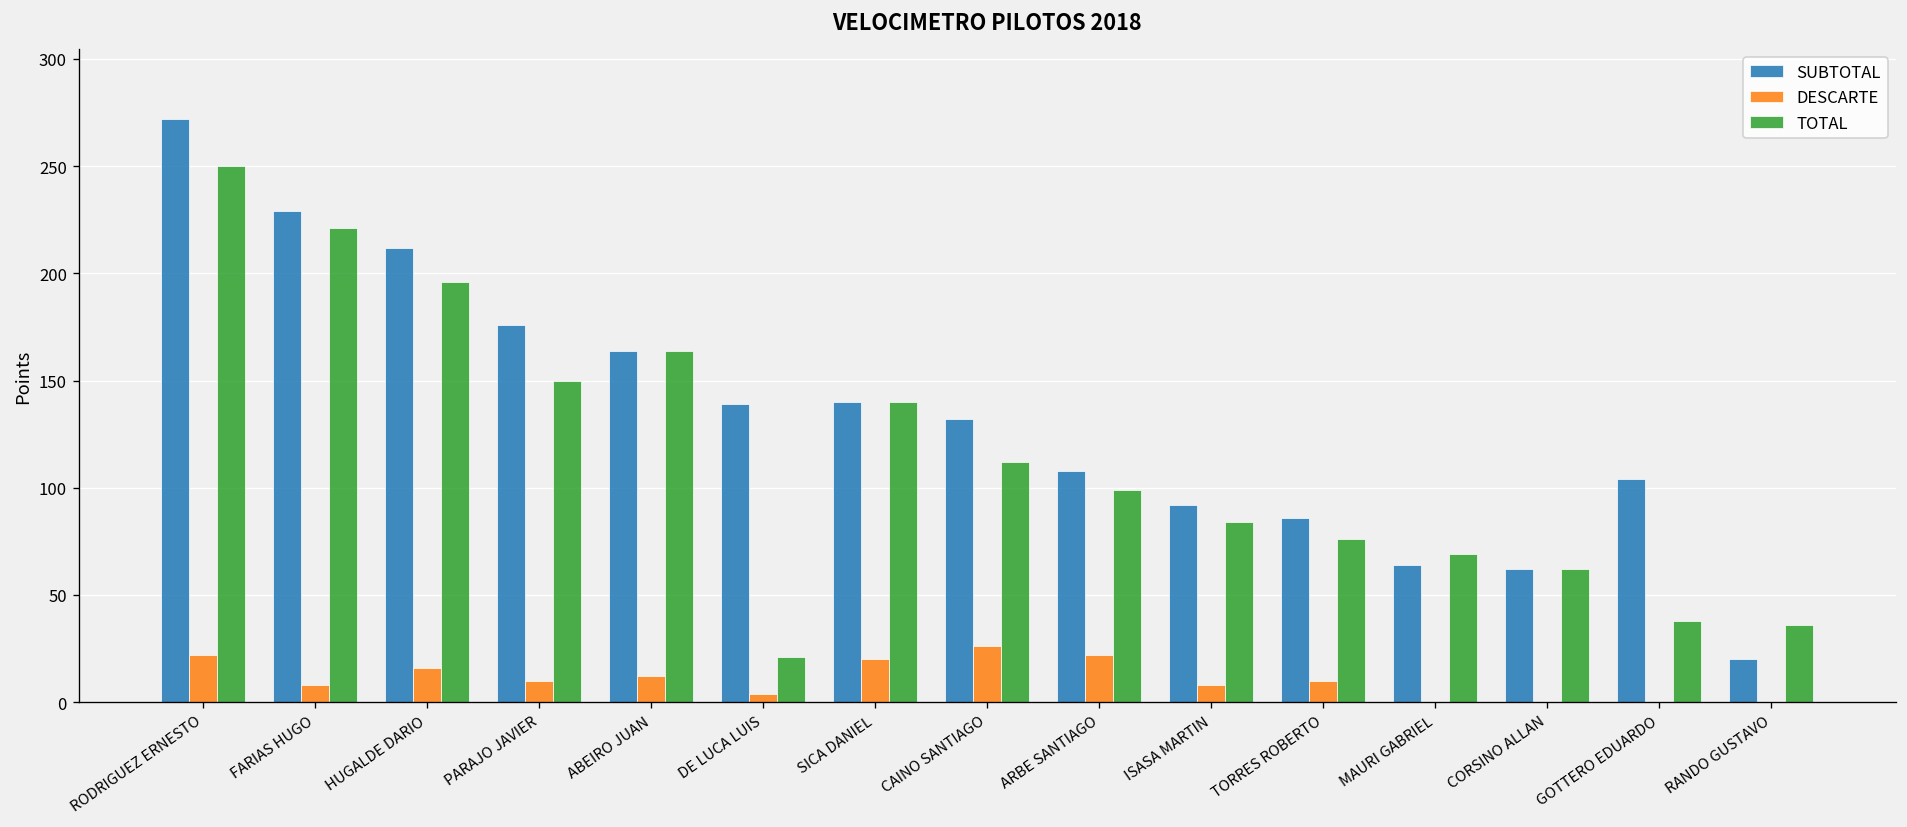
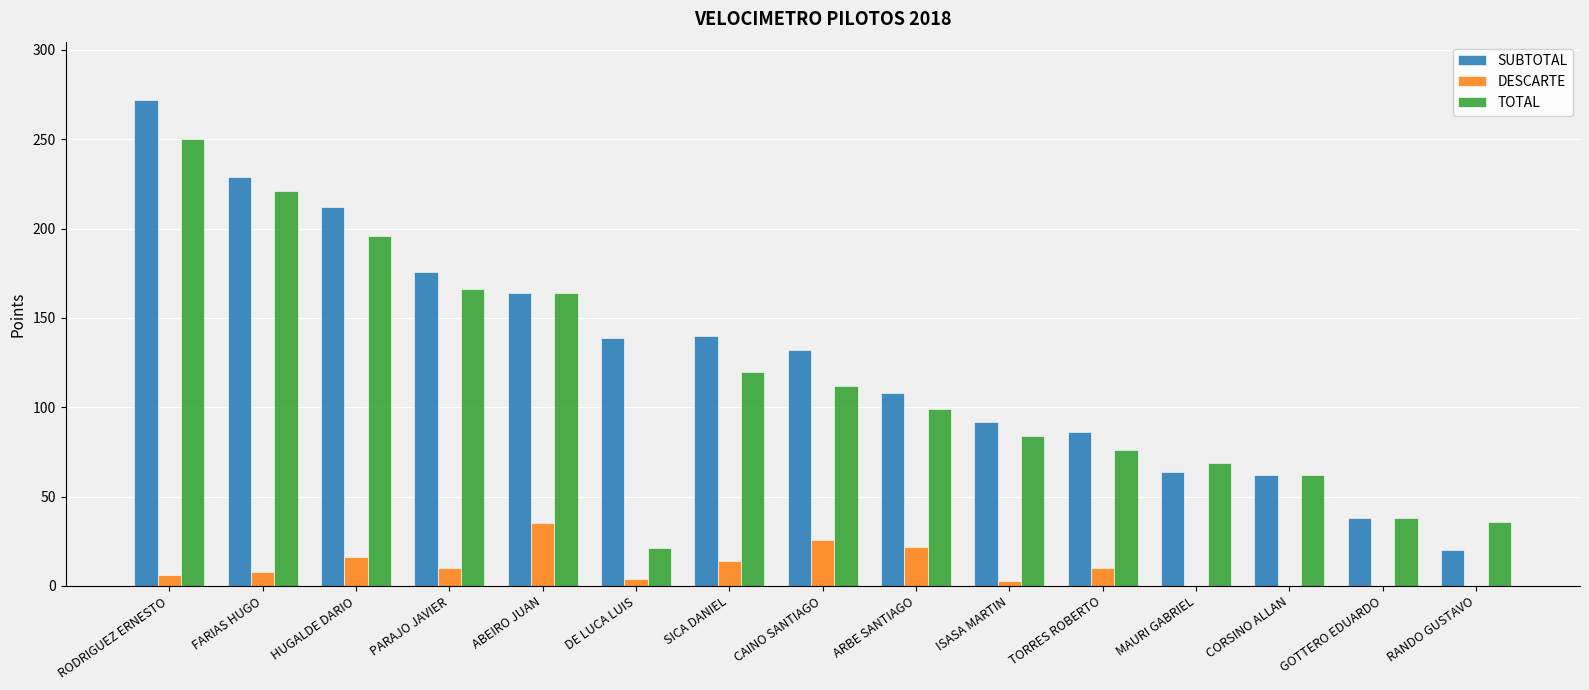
DESCARTE, RODRIGUEZ ERNESTO: 22 -> 6
TOTAL, PARAJO JAVIER: 150 -> 166
DESCARTE, ABEIRO JUAN: 12 -> 35
DESCARTE, SICA DANIEL: 20 -> 14
TOTAL, SICA DANIEL: 140 -> 120
DESCARTE, ISASA MARTIN: 8 -> 3
SUBTOTAL, GOTTERO EDUARDO: 104 -> 38
